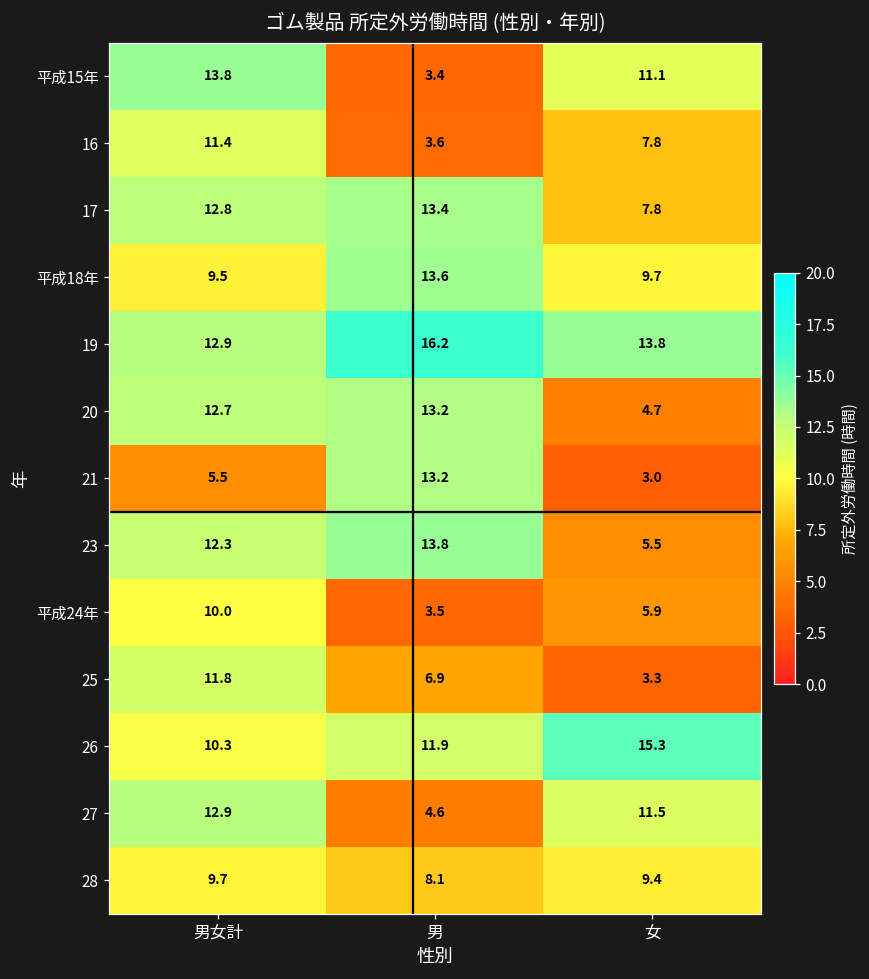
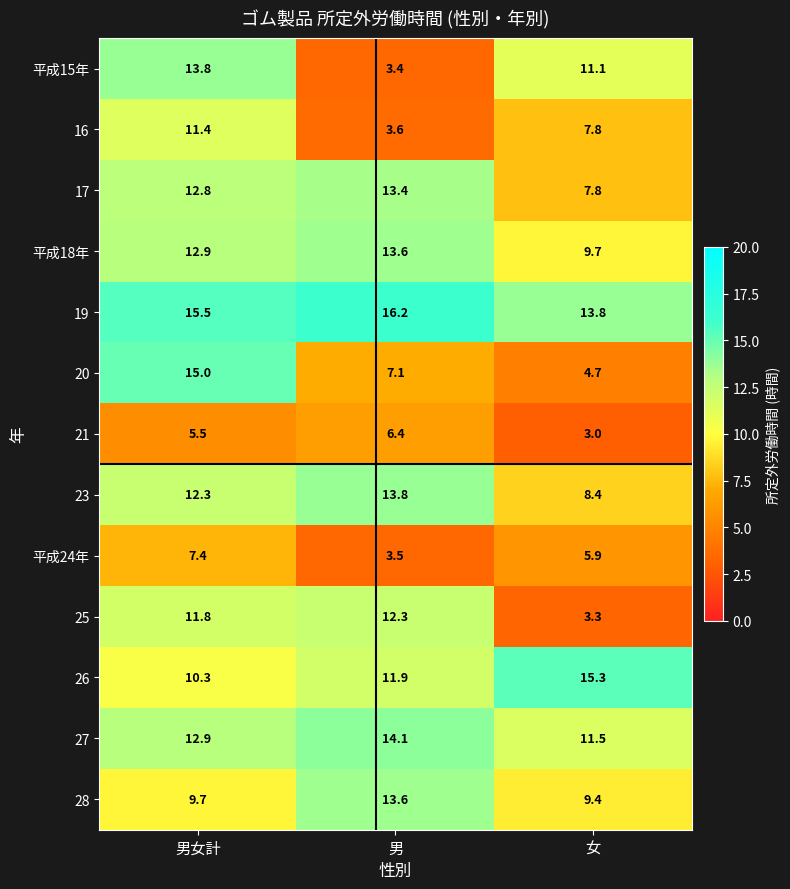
平成18年, 男女計: 9.5 -> 12.9
19, 男女計: 12.9 -> 15.5
20, 男女計: 12.7 -> 15.0
20, 男: 13.2 -> 7.1
21, 男: 13.2 -> 6.4
23, 女: 5.5 -> 8.4
平成24年, 男女計: 10.0 -> 7.4
25, 男: 6.9 -> 12.3
27, 男: 4.6 -> 14.1
28, 男: 8.1 -> 13.6
